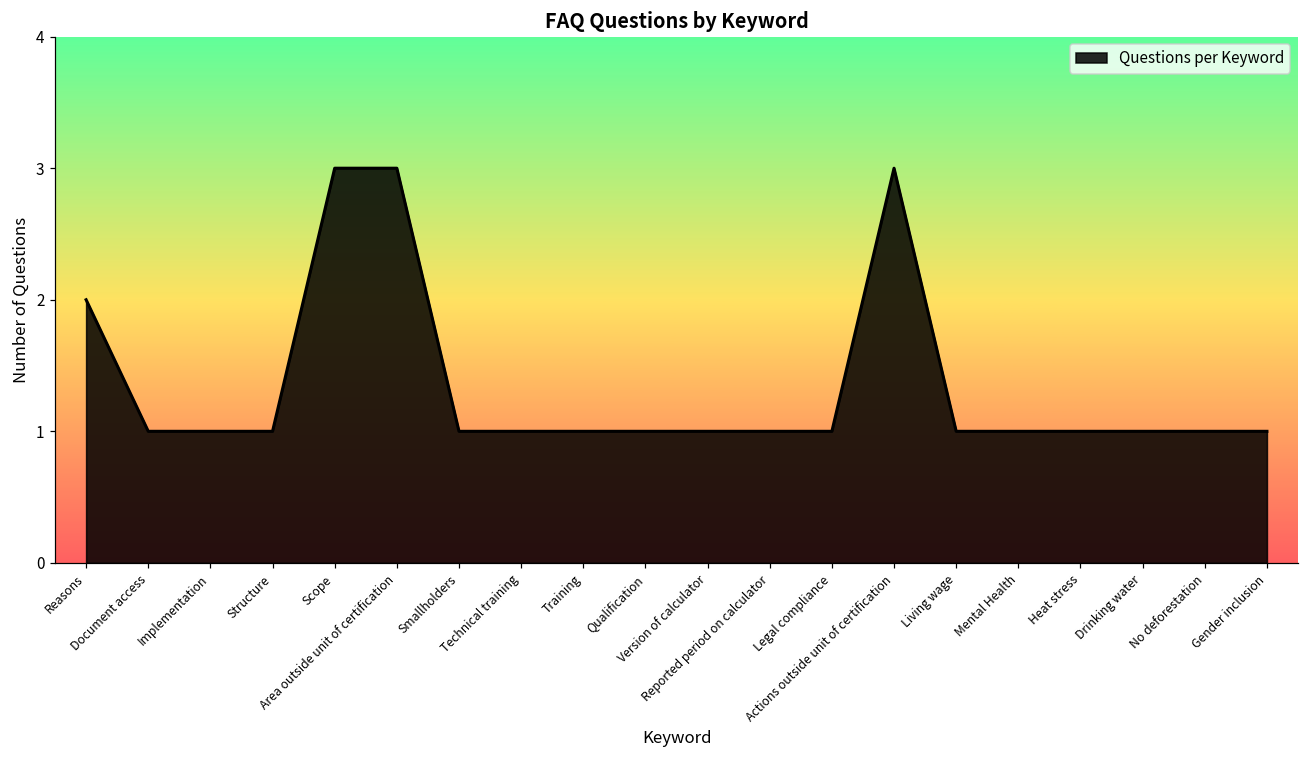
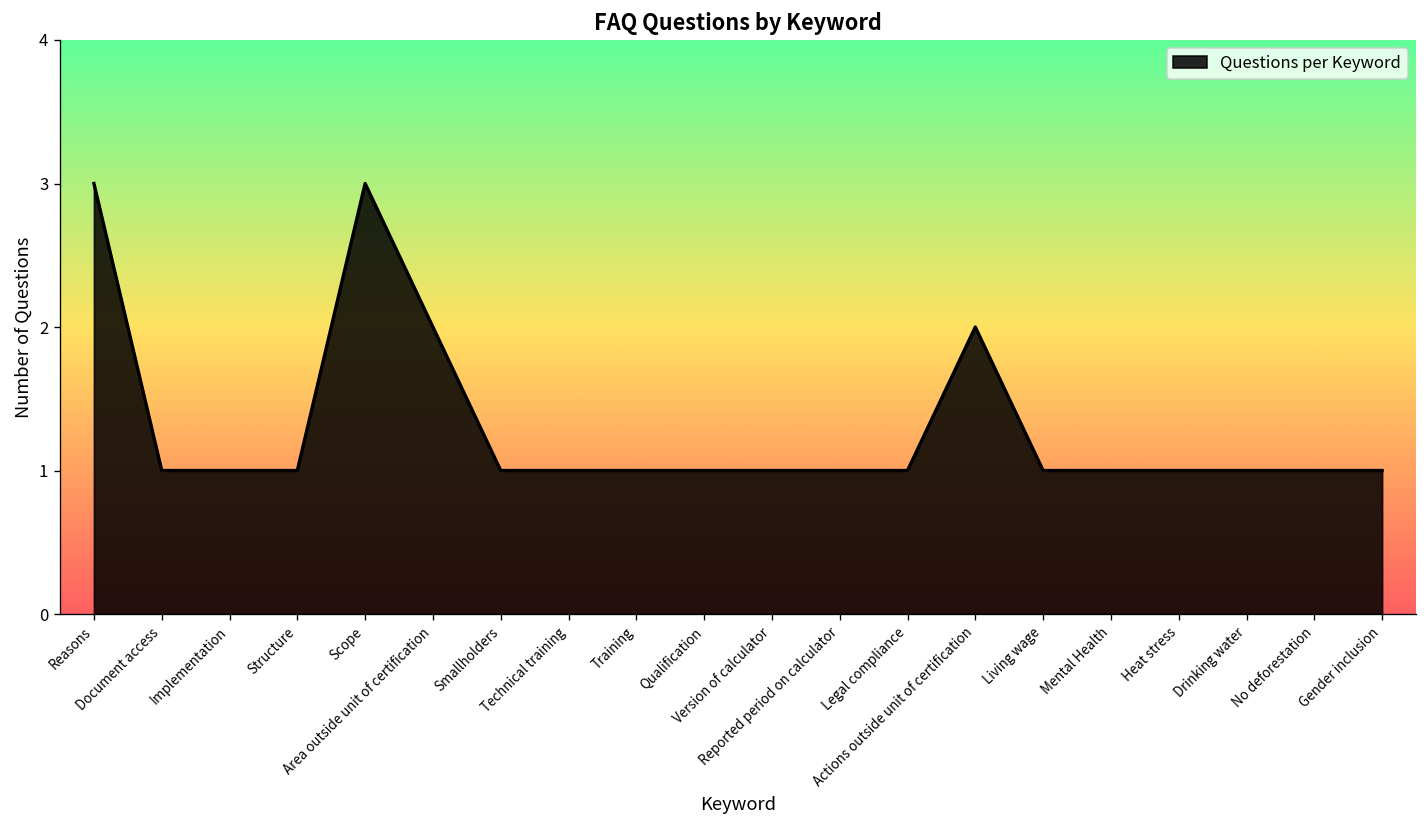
Reasons: 2 -> 3
Area outside unit of certification: 3 -> 2
Actions outside unit of certification: 3 -> 2
